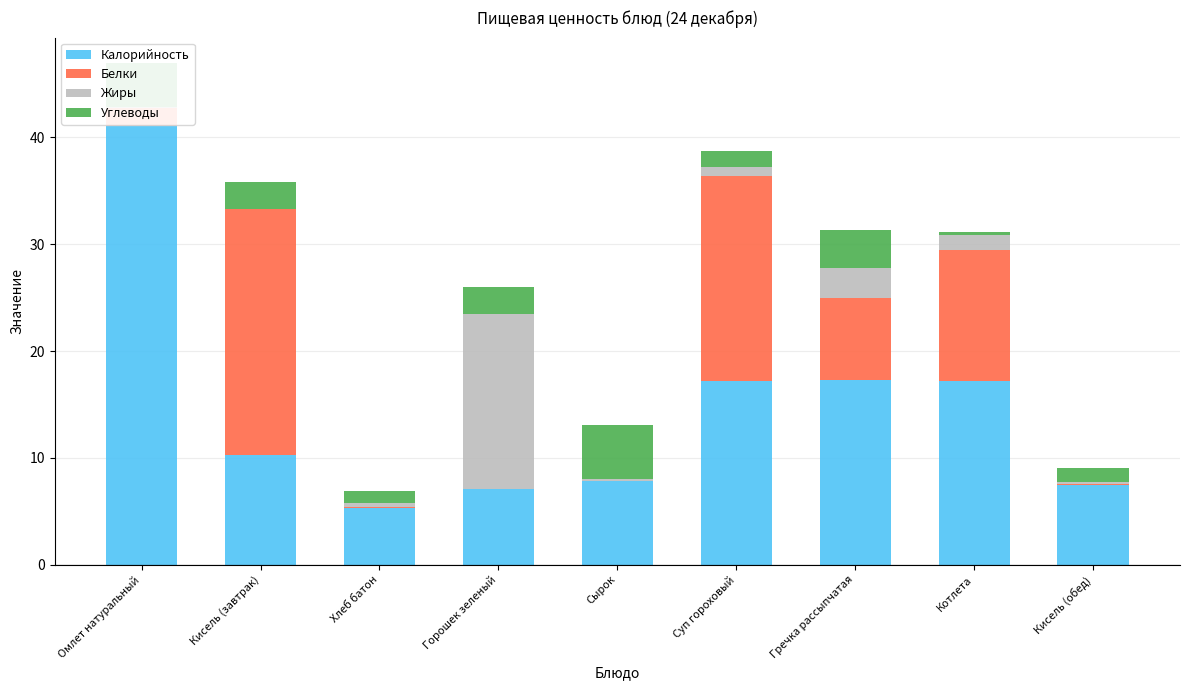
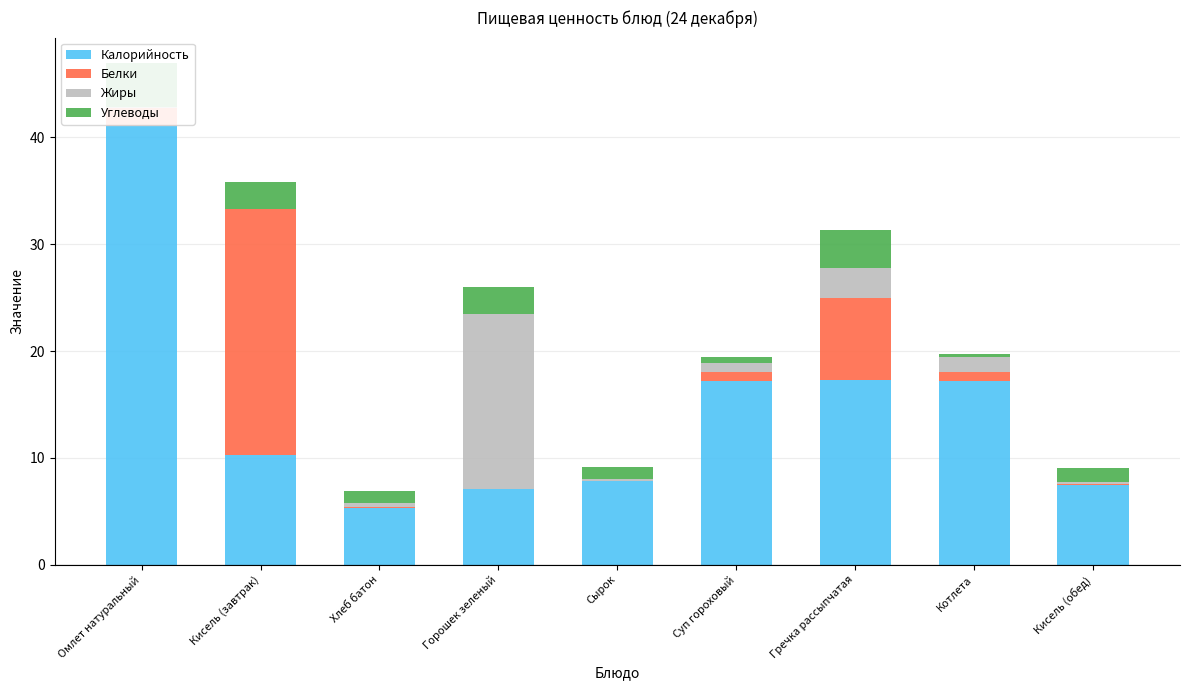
Углеводы, Сырок: 5.1 -> 1.1
Белки, Суп гороховый: 19.2 -> 0.9
Углеводы, Суп гороховый: 1.4 -> 0.5
Белки, Котлета: 12.3 -> 0.9
